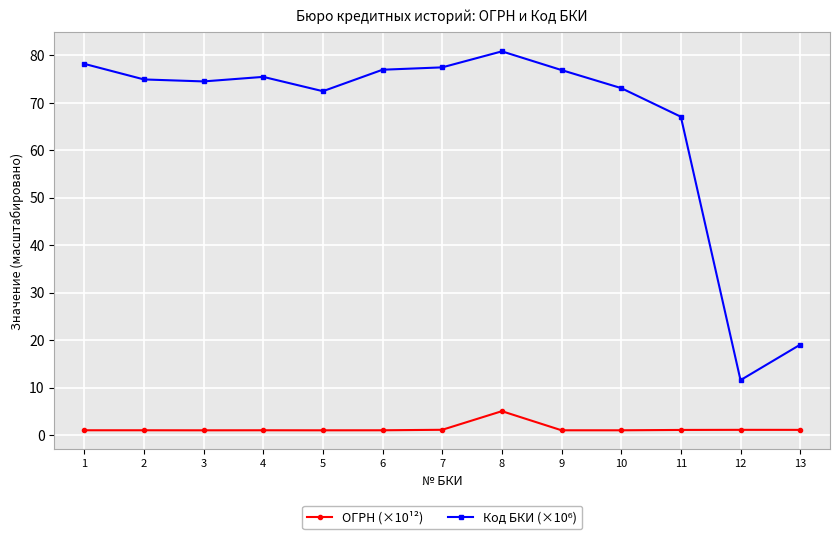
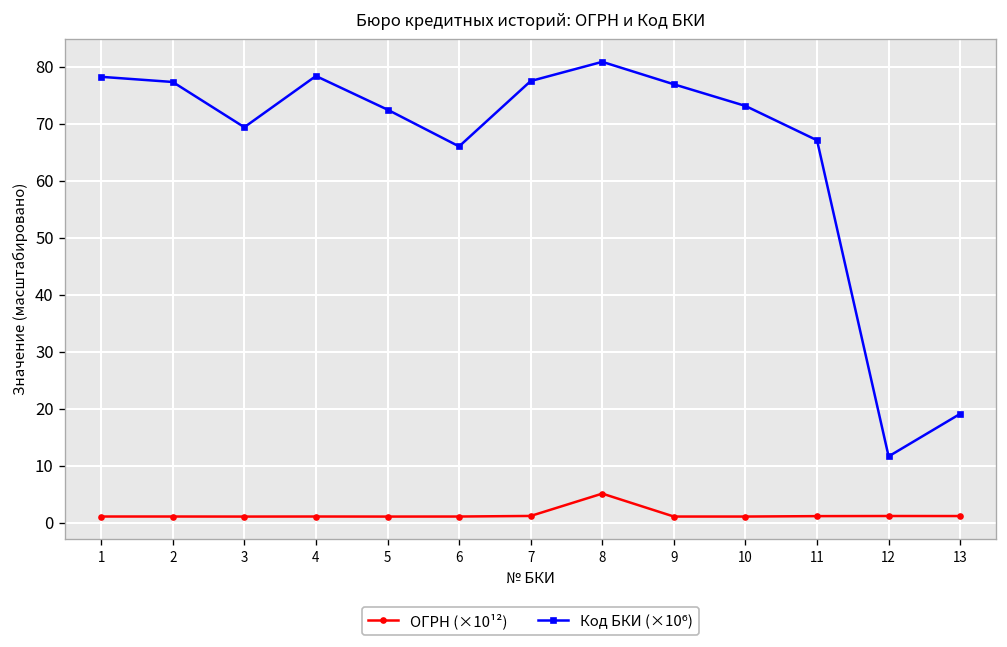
Код БКИ (×10⁶), 2: 75 -> 77
Код БКИ (×10⁶), 3: 75 -> 69
Код БКИ (×10⁶), 4: 75 -> 78
Код БКИ (×10⁶), 6: 77 -> 66
